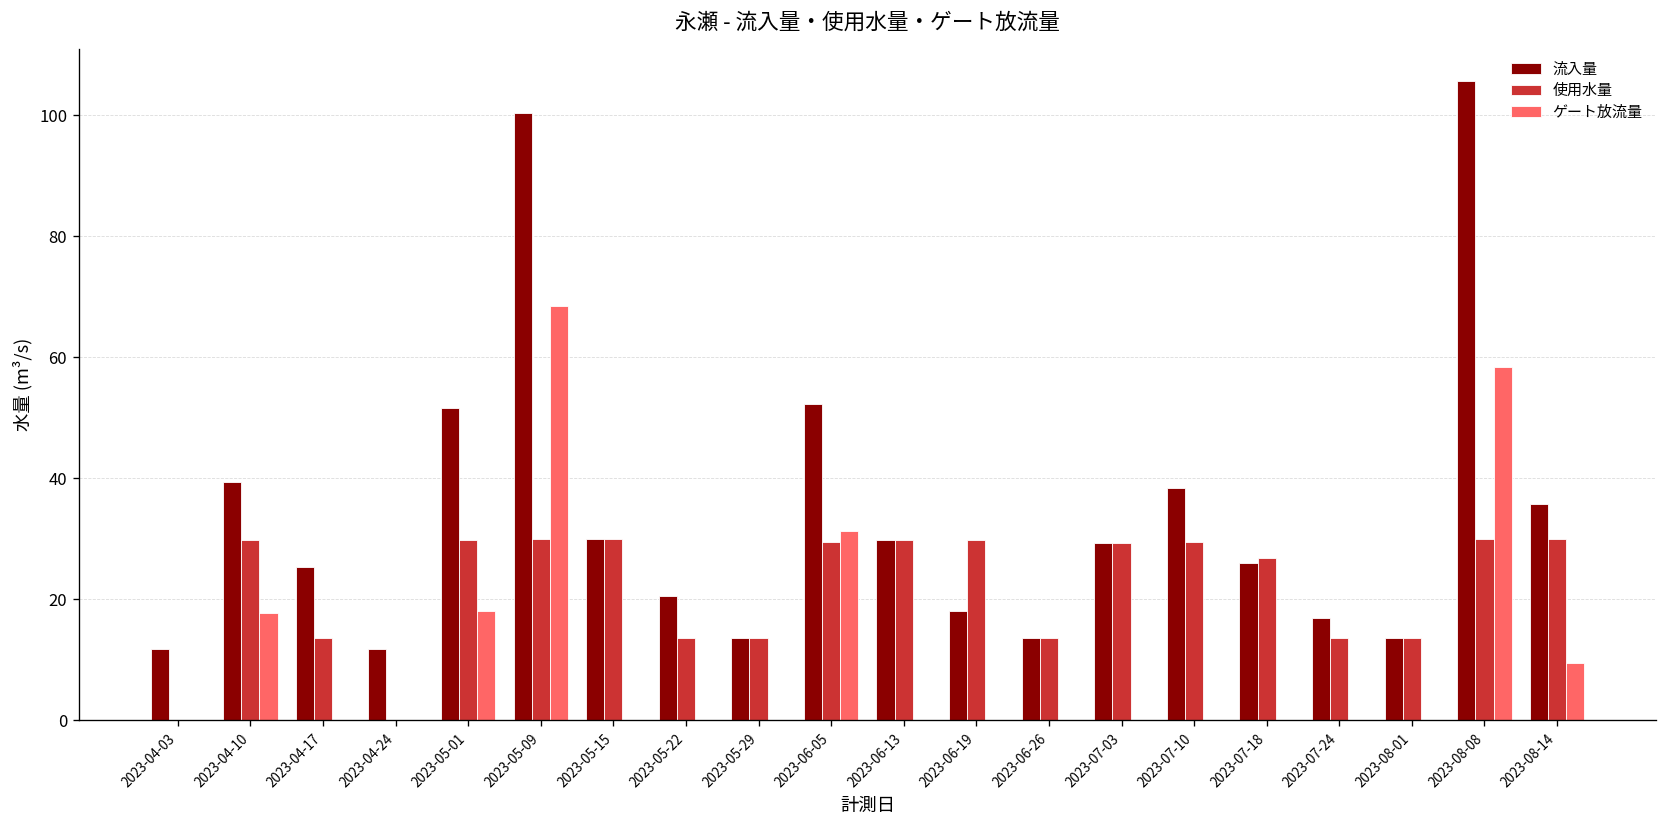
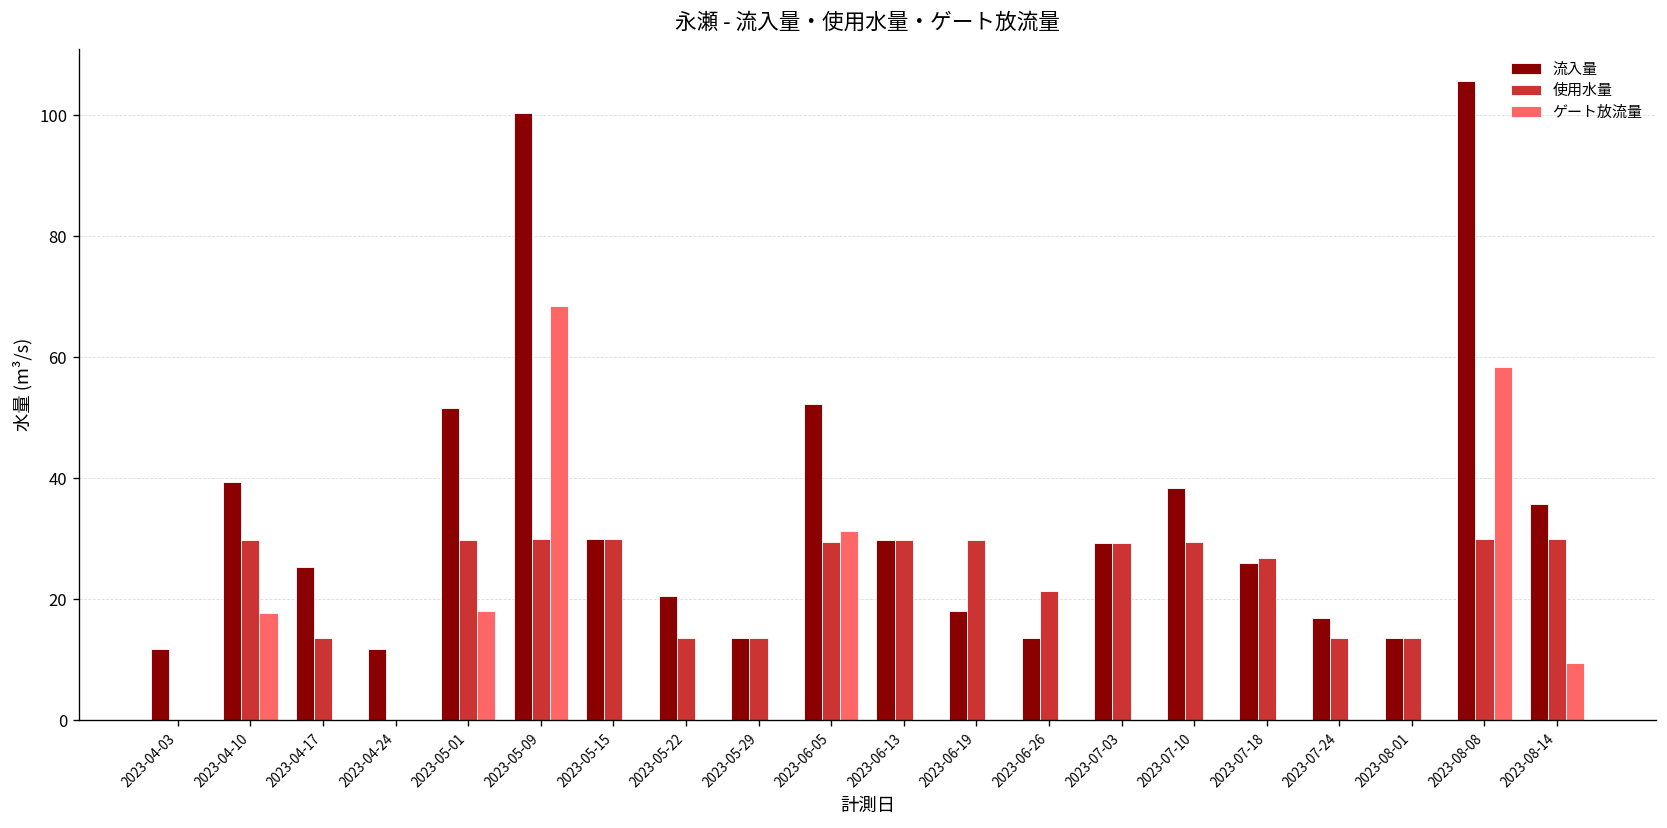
使用水量, 2023-06-26: 14 -> 21
